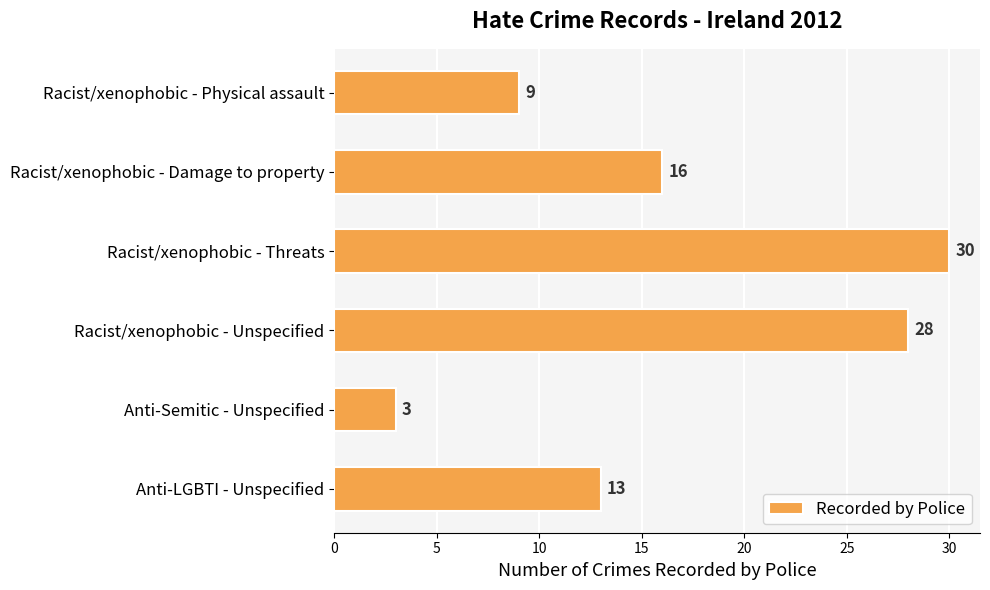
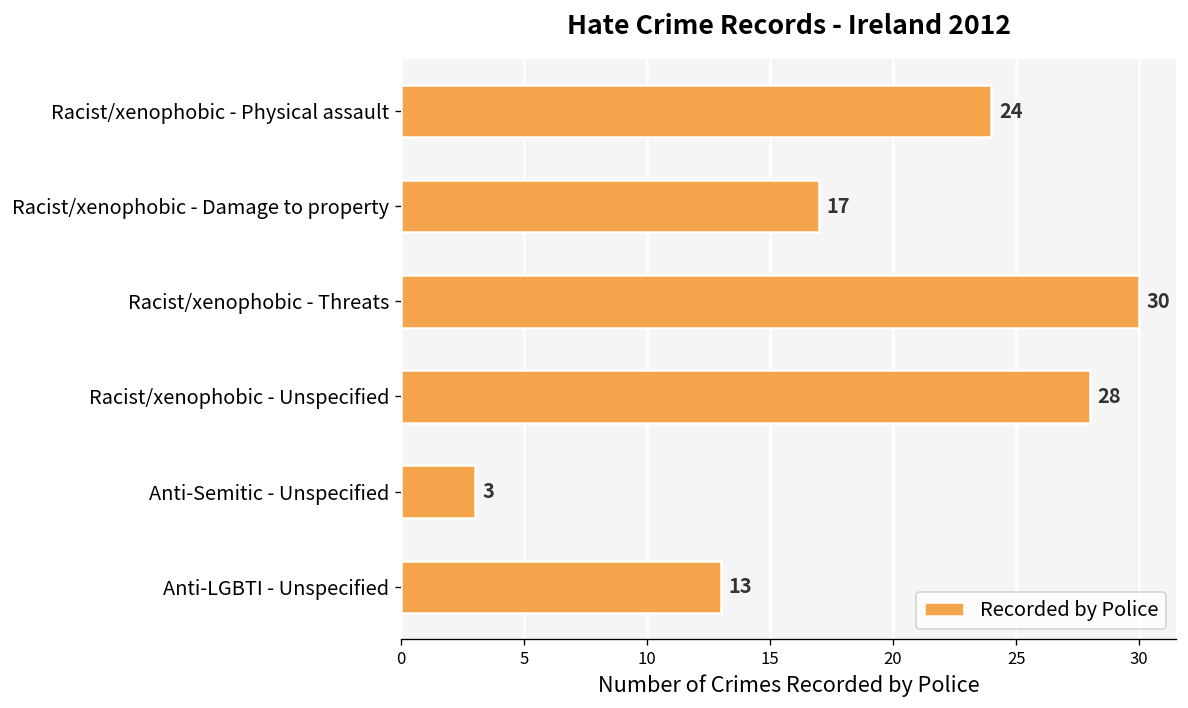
Racist/xenophobic - Physical assault: 9 -> 24
Racist/xenophobic - Damage to property: 16 -> 17
